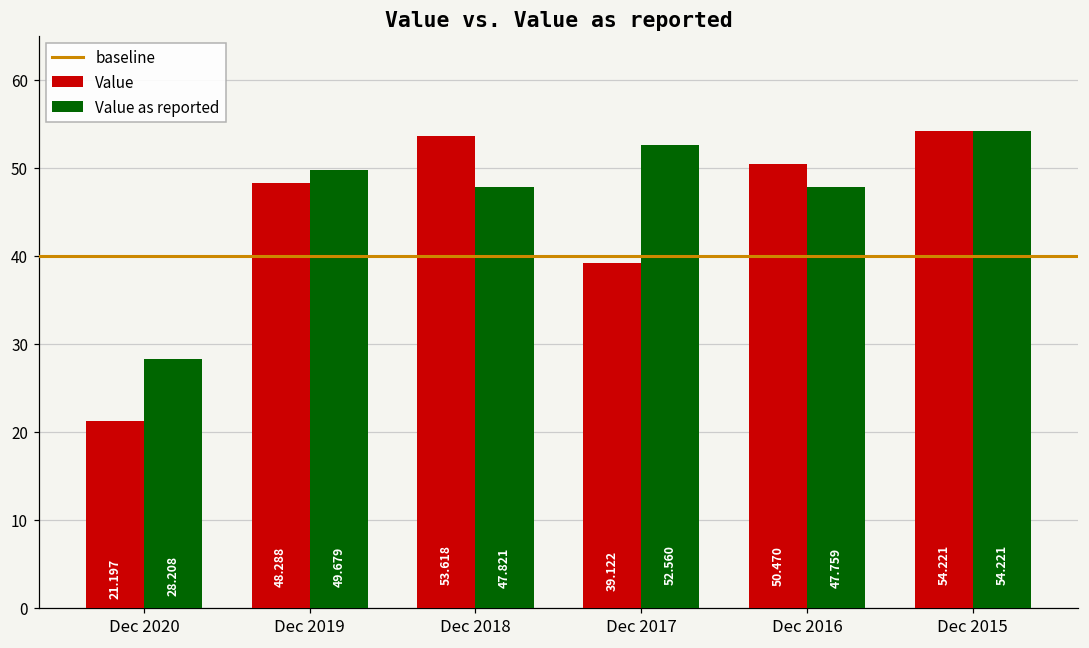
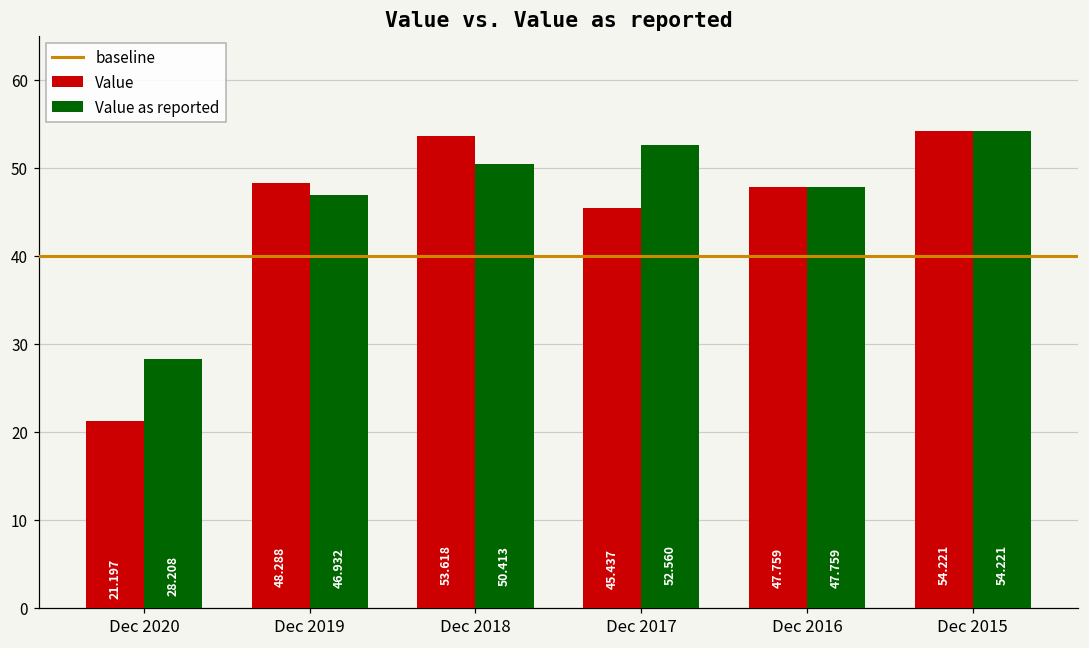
Value as reported, Dec 2019: 49.679 -> 46.932
Value as reported, Dec 2018: 47.821 -> 50.413
Value, Dec 2017: 39.122 -> 45.437
Value, Dec 2016: 50.470 -> 47.759
